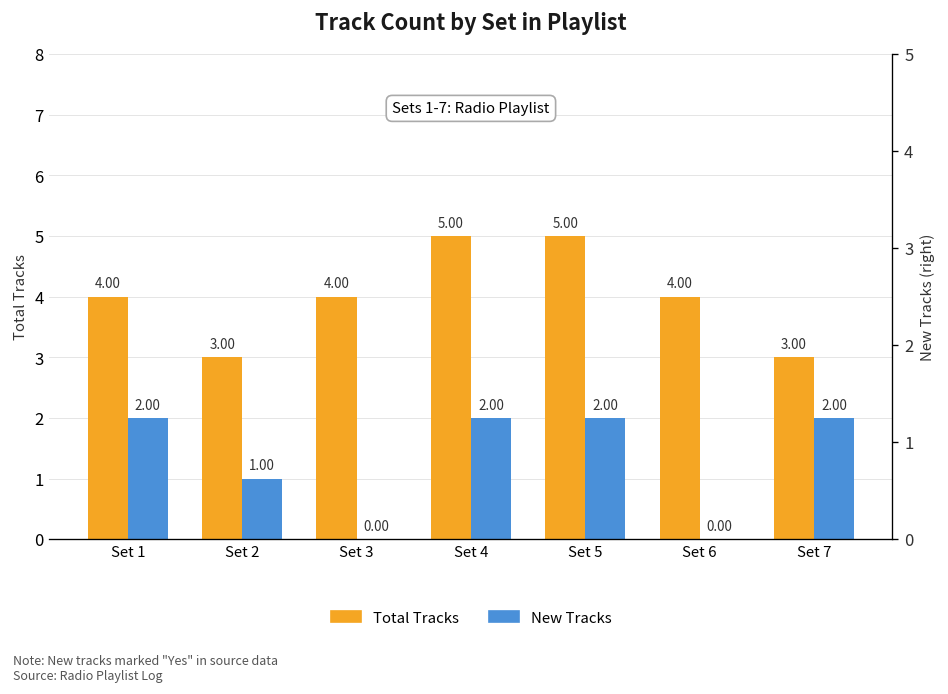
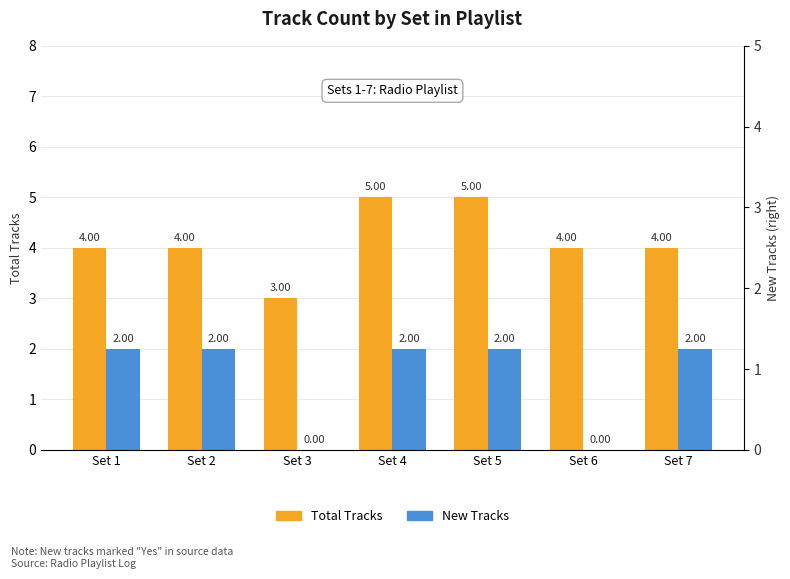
Total Tracks, Set 2: 3.00 -> 4.00
New Tracks, Set 2: 1.00 -> 2.00
Total Tracks, Set 3: 4.00 -> 3.00
Total Tracks, Set 7: 3.00 -> 4.00
